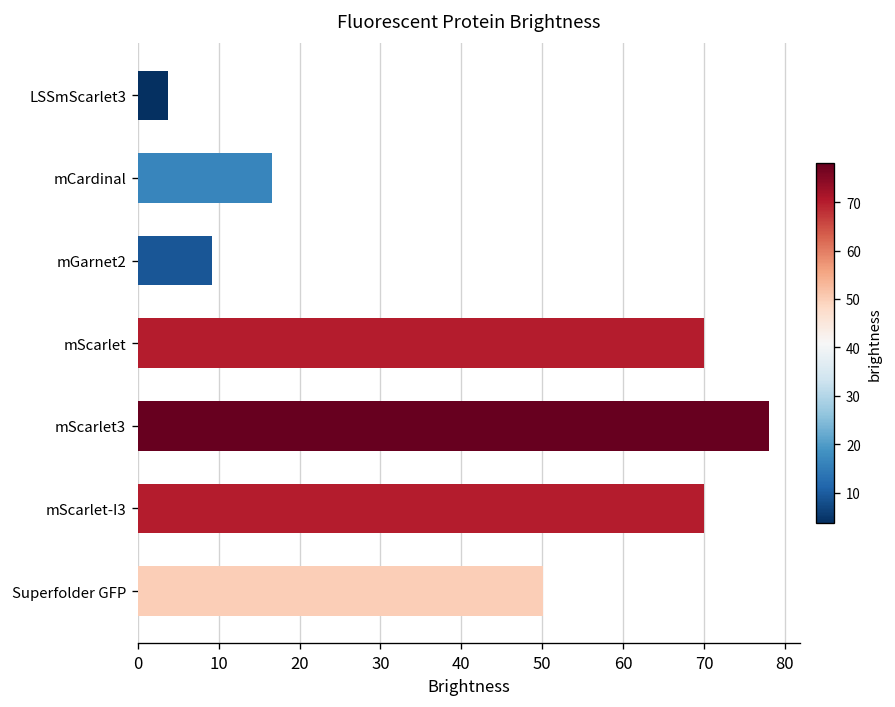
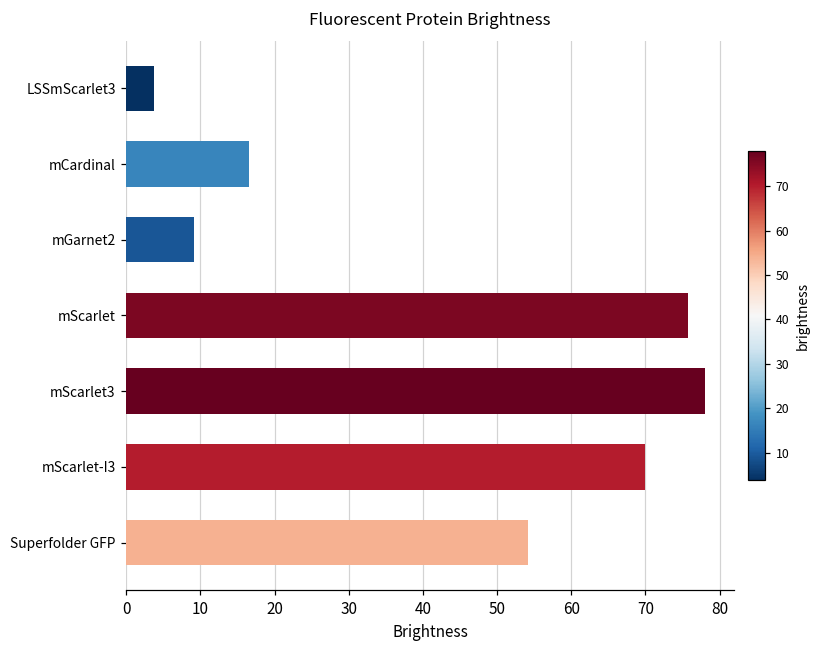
mScarlet: 70 -> 76
Superfolder GFP: 50 -> 54
